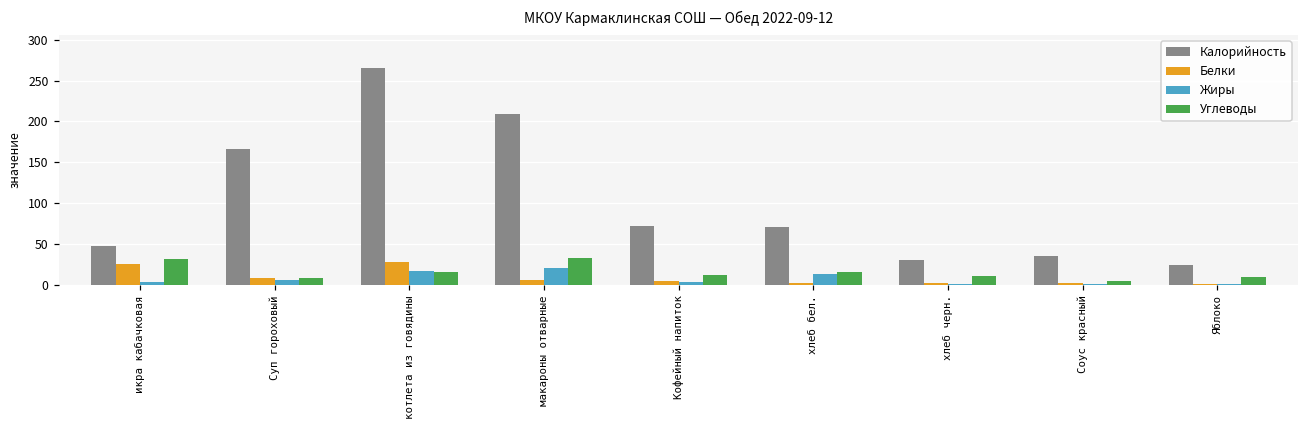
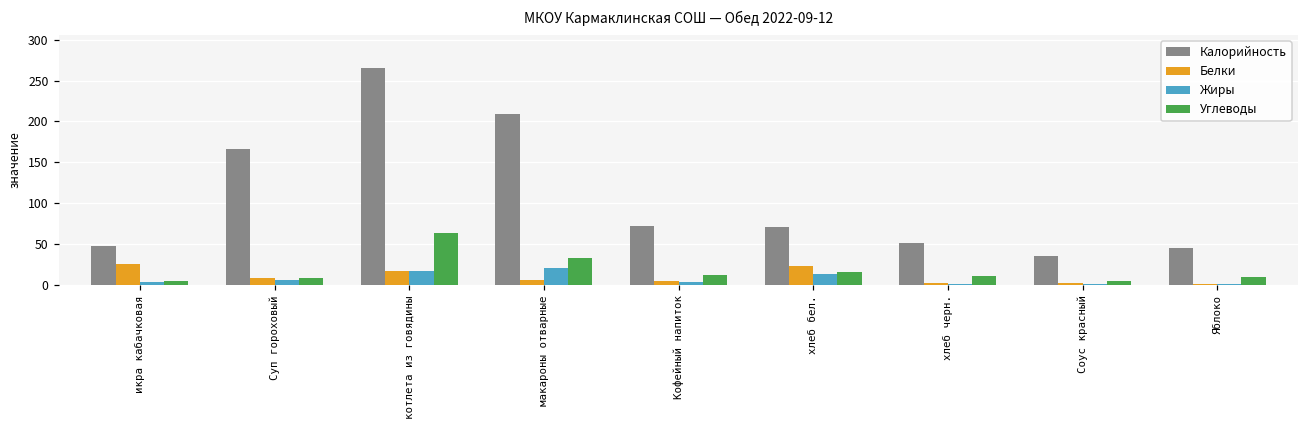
Углеводы, икра кабачковая: 30 -> 0
Белки, котлета из говядины: 30 -> 20
Углеводы, котлета из говядины: 20 -> 60
Белки, хлеб бел.: 0 -> 20
Калорийность, хлеб черн.: 30 -> 50
Калорийность, Яблоко: 20 -> 40
